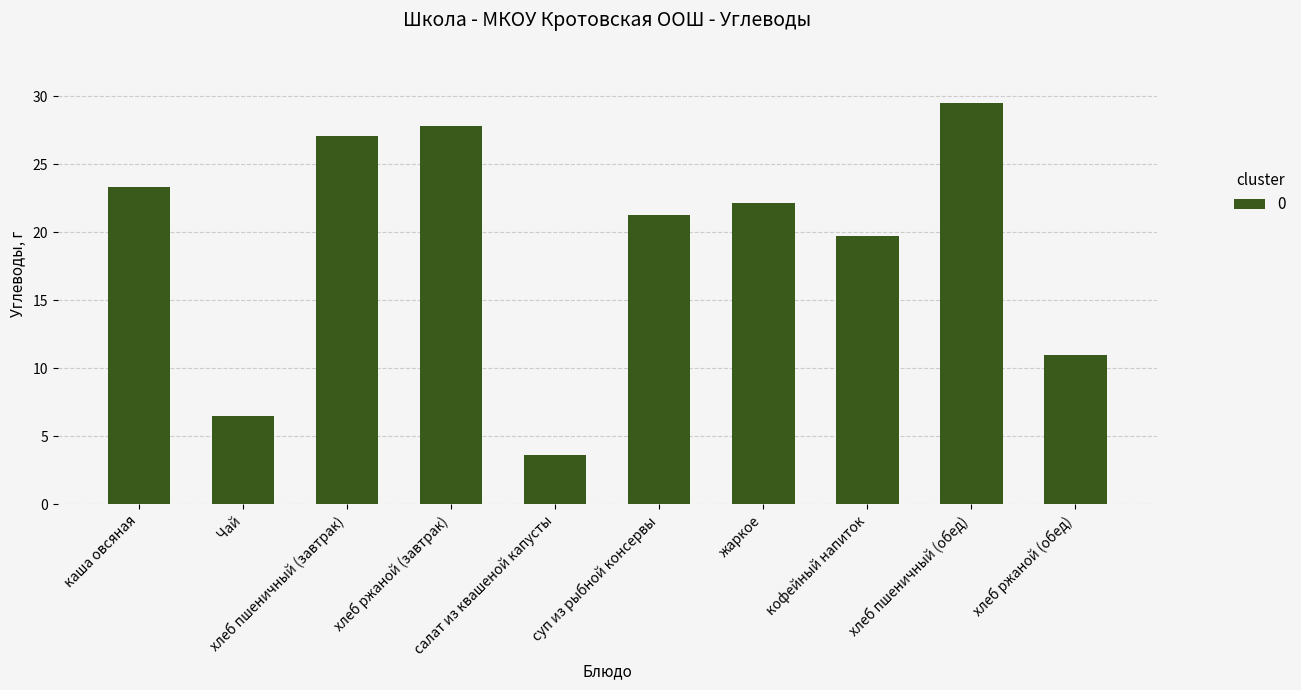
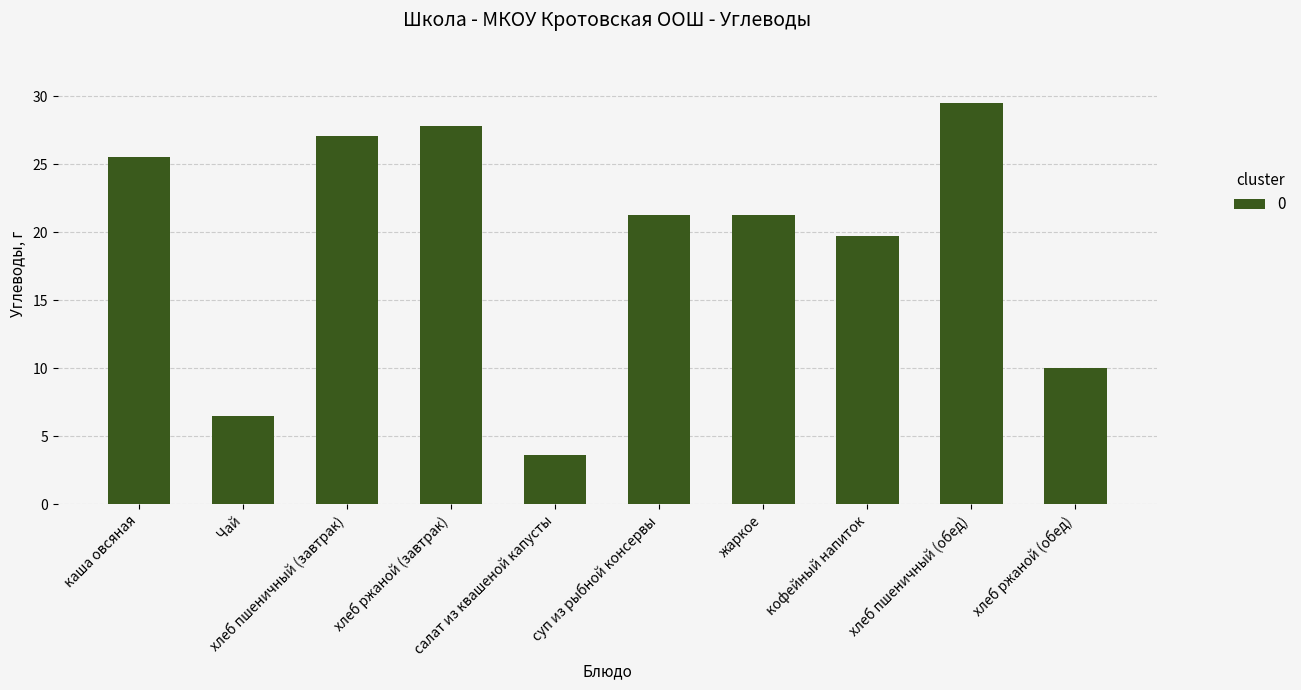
каша овсяная: 23.3 -> 25.5
жаркое: 22.1 -> 21.2
хлеб ржаной (обед): 11 -> 10
